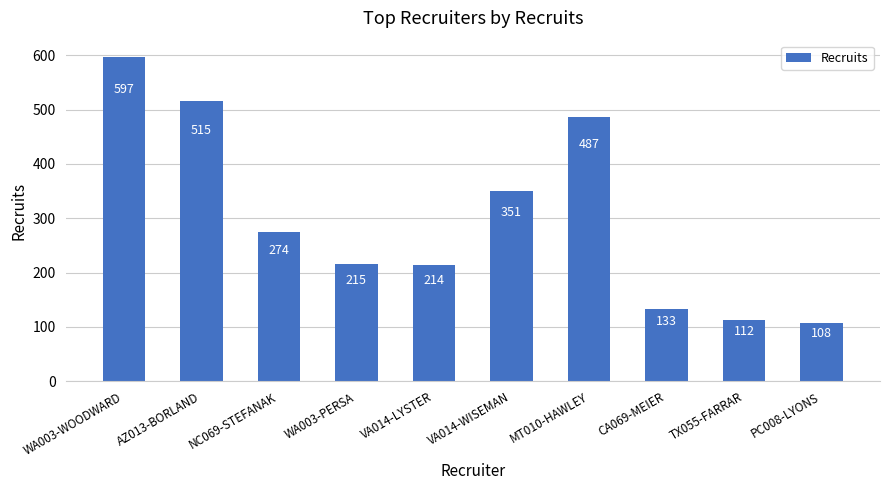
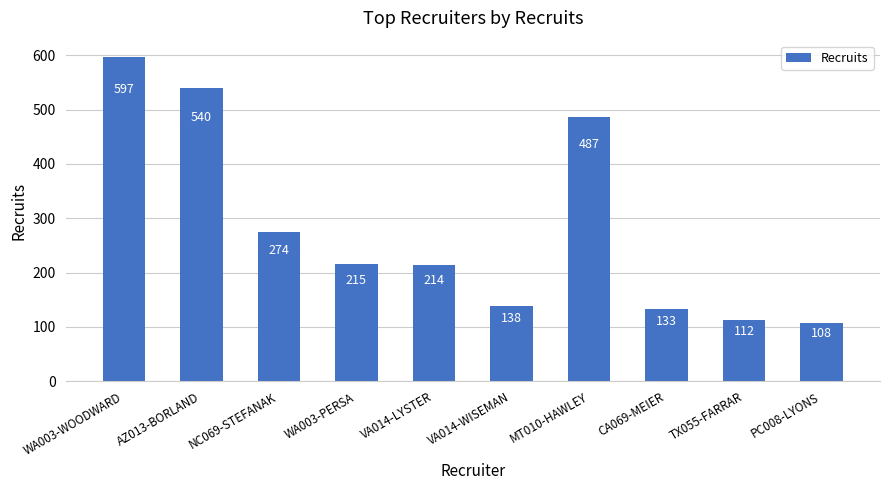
AZ013-BORLAND: 515 -> 540
VA014-WISEMAN: 351 -> 138
